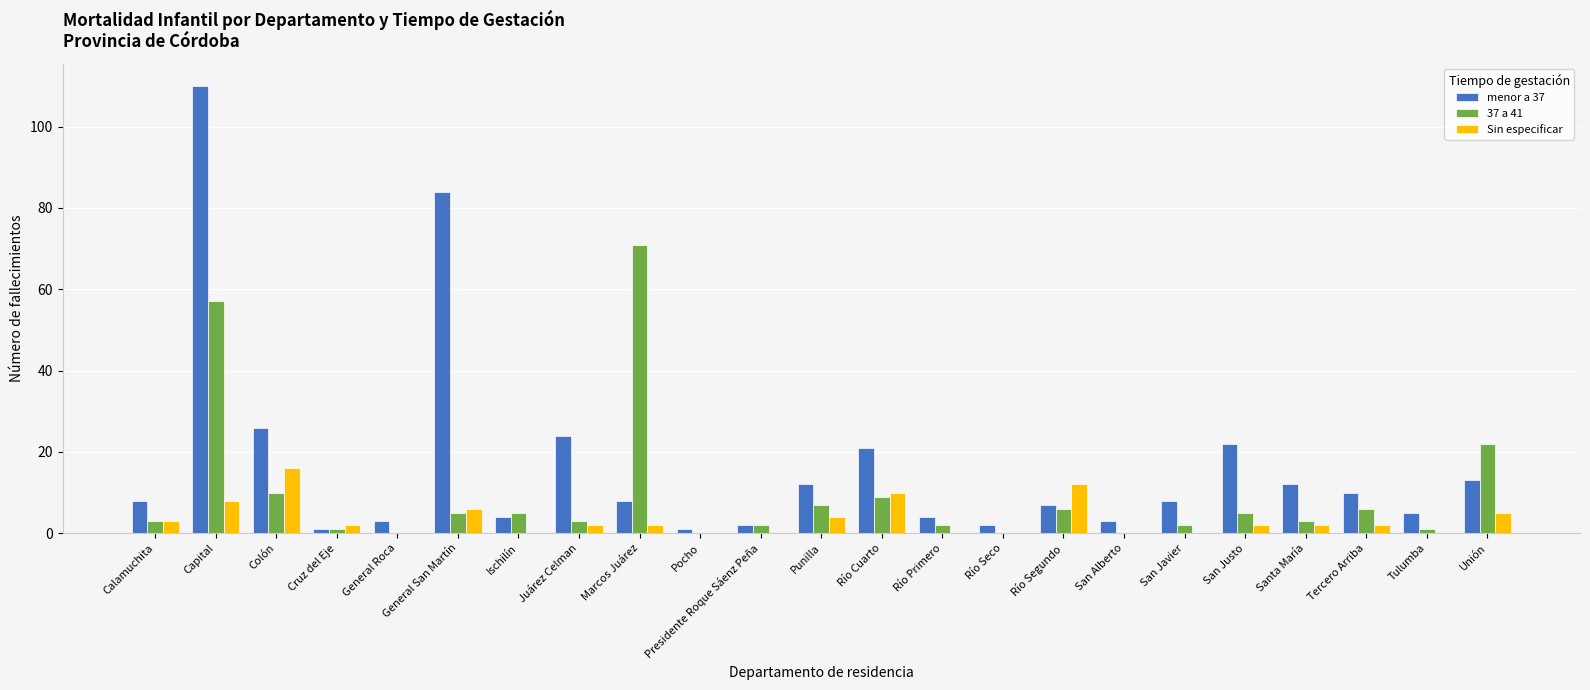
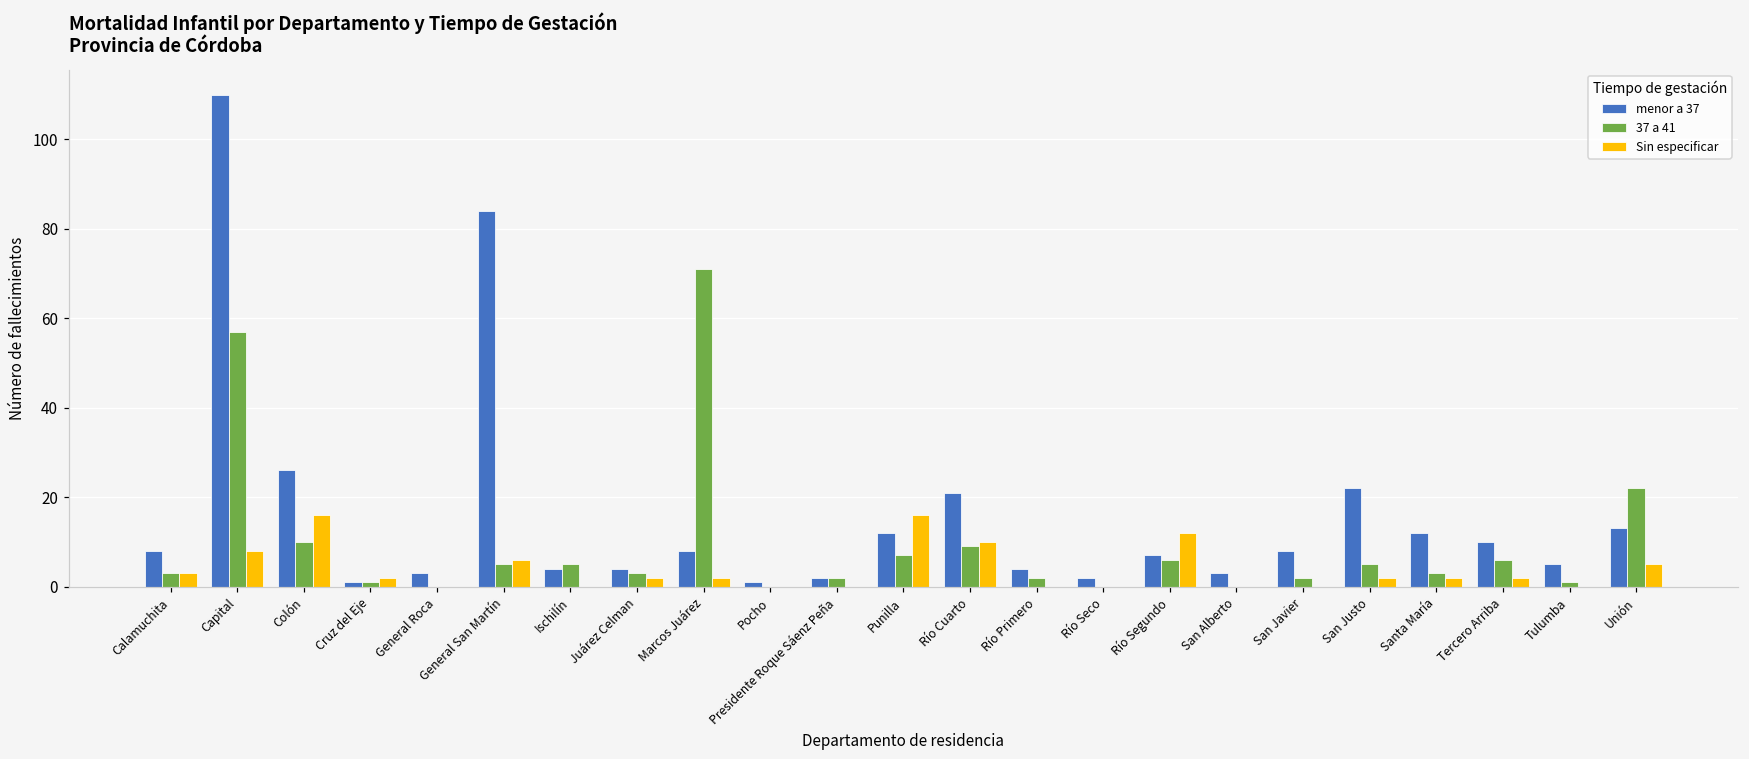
menor a 37, Juárez Celman: 24 -> 4
Sin especificar, Punilla: 4 -> 16
